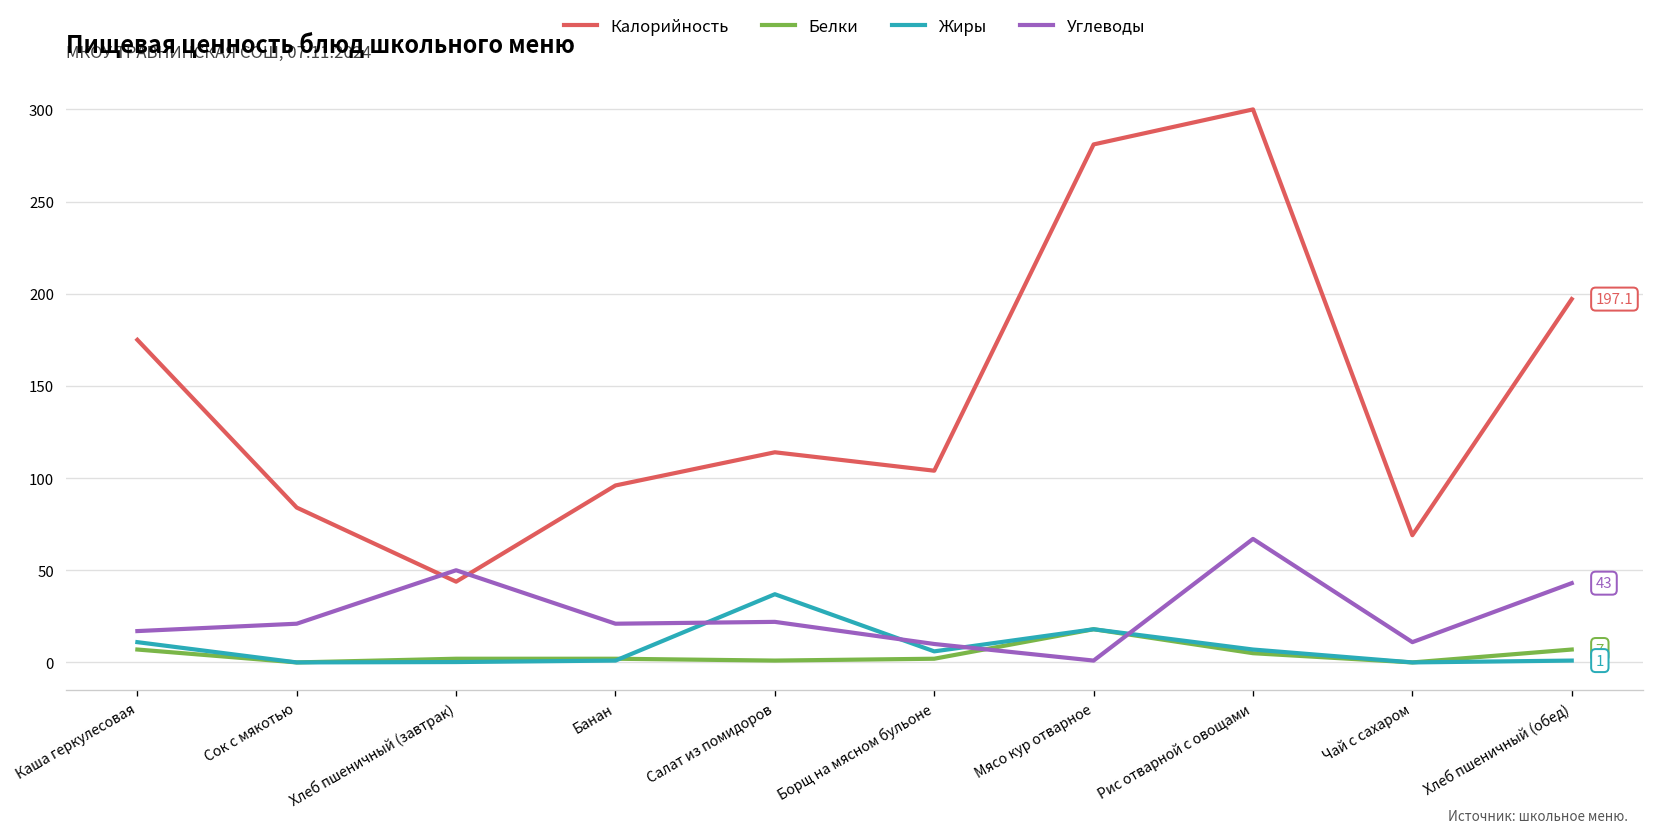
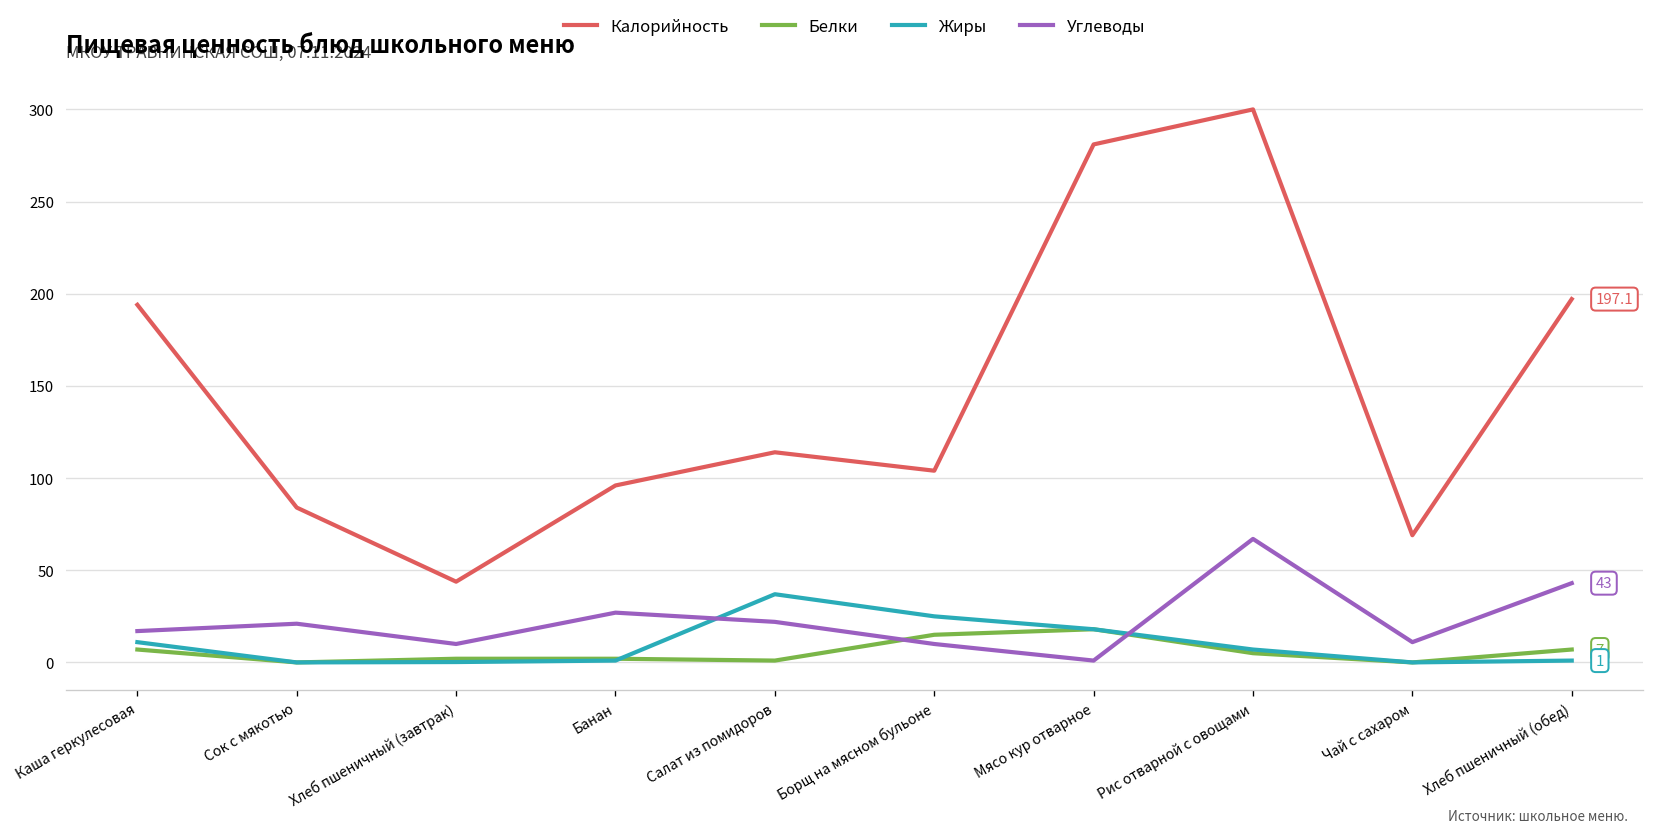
Калорийность, Каша геркулесовая: 175 -> 194
Углеводы, Хлеб пшеничный (завтрак): 50 -> 10
Углеводы, Банан: 21 -> 27
Белки, Борщ на мясном бульоне: 2 -> 15
Жиры, Борщ на мясном бульоне: 6 -> 25
